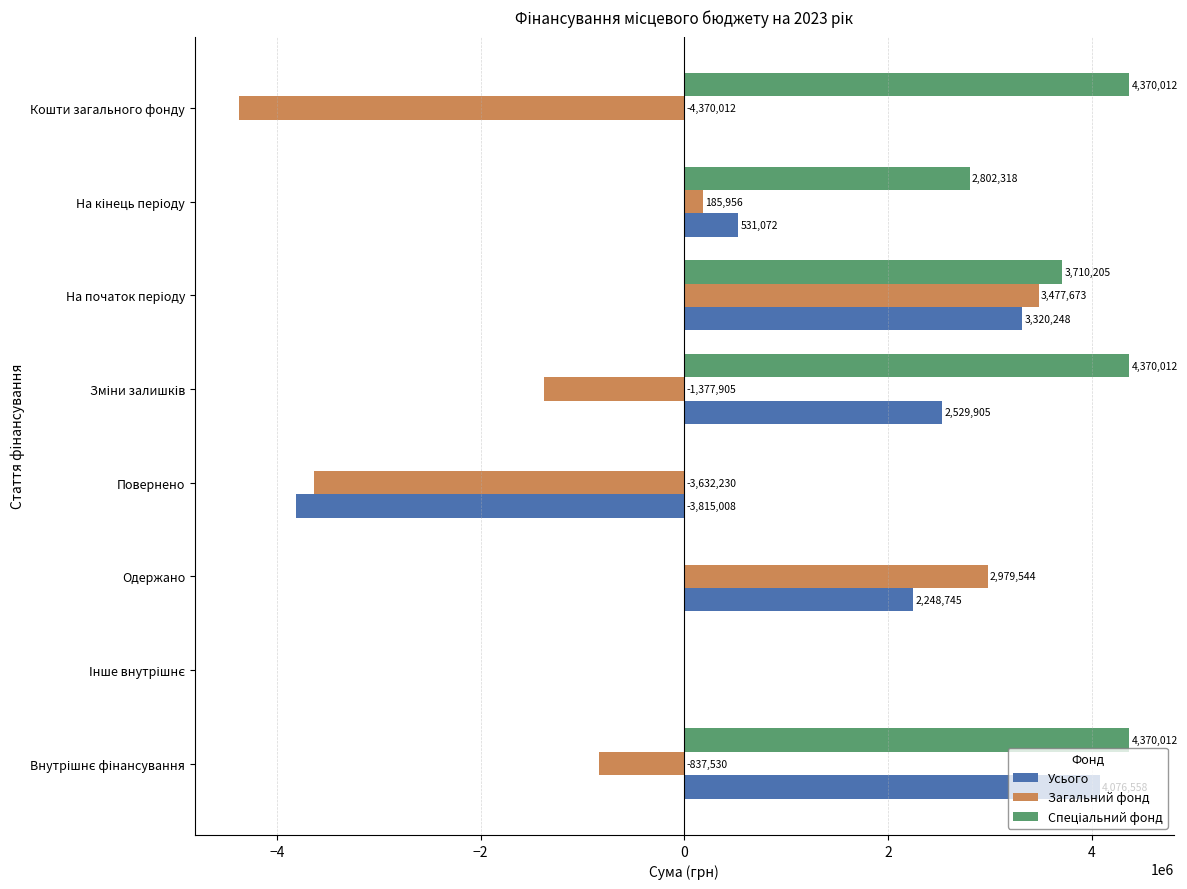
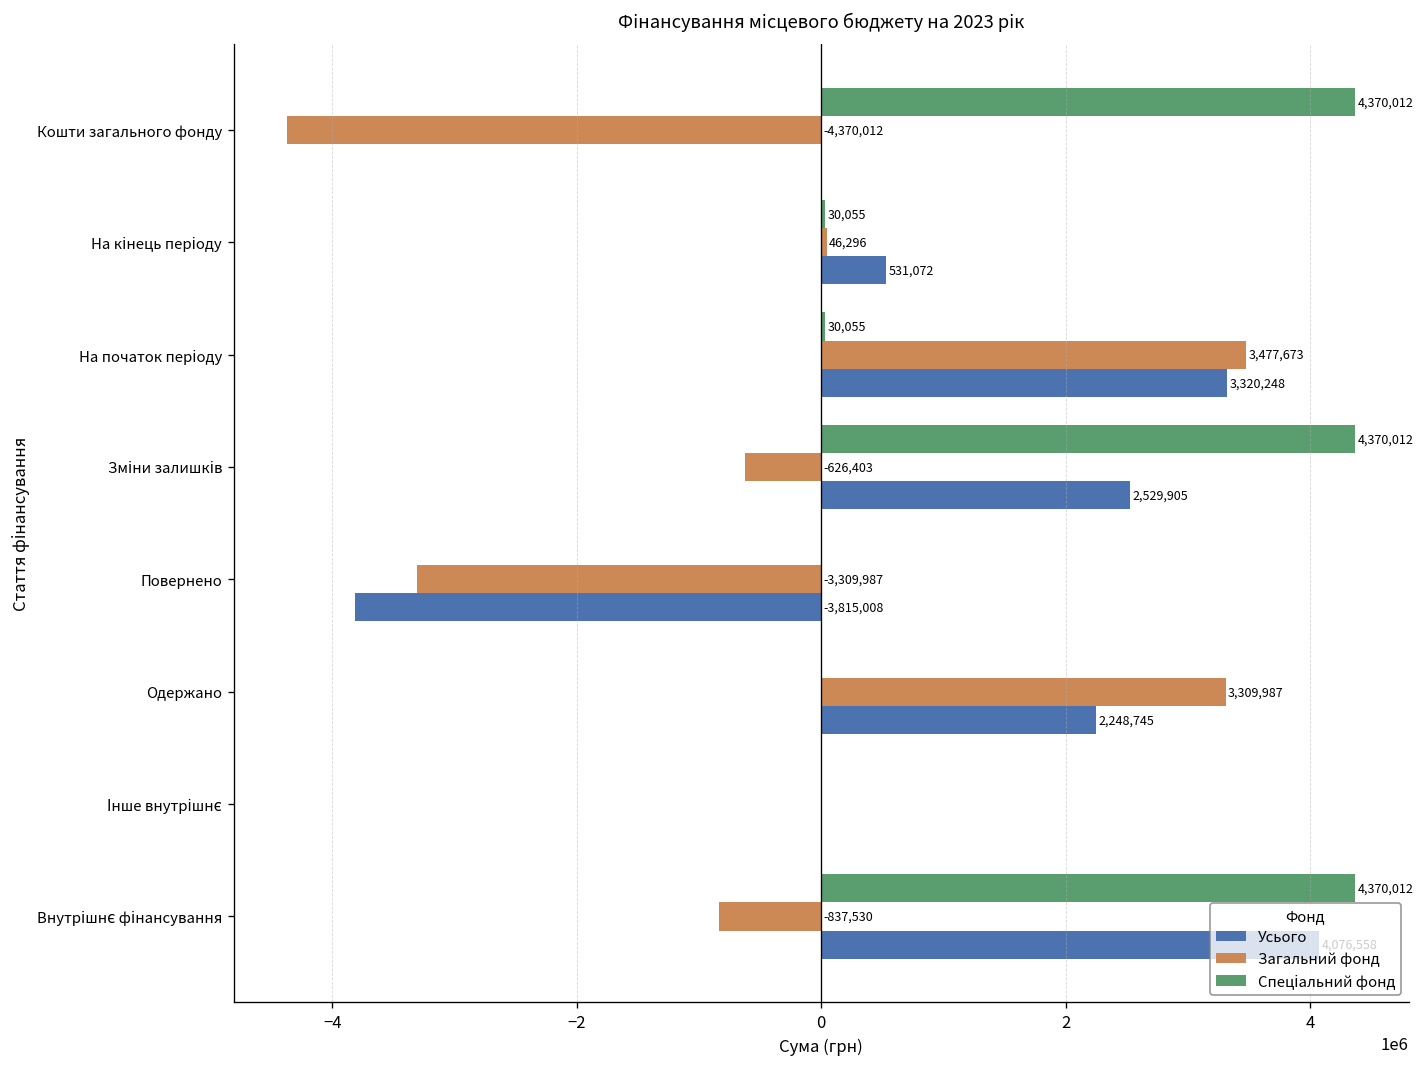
Спеціальний фонд, На кінець періоду: 2,802,318 -> 30,055
Загальний фонд, На кінець періоду: 185,956 -> 46,296
Спеціальний фонд, На початок періоду: 3,710,205 -> 30,055
Загальний фонд, Зміни залишків: -1,377,905 -> -626,403
Загальний фонд, Повернено: -3,632,230 -> -3,309,987
Загальний фонд, Одержано: 2,979,544 -> 3,309,987
